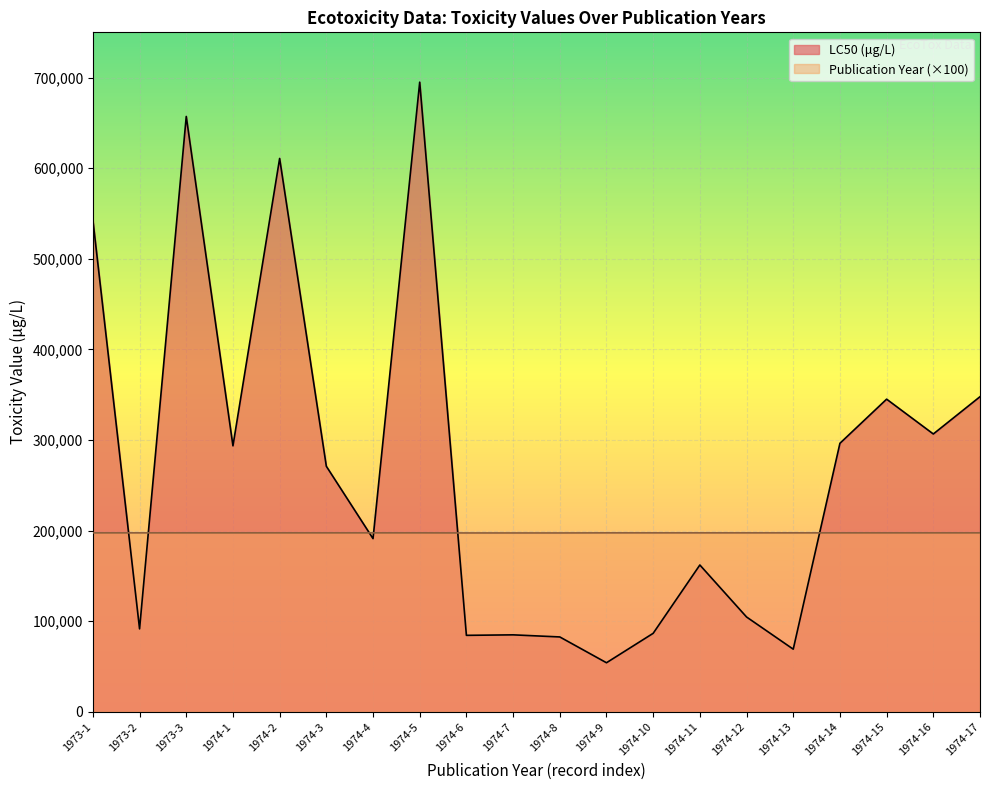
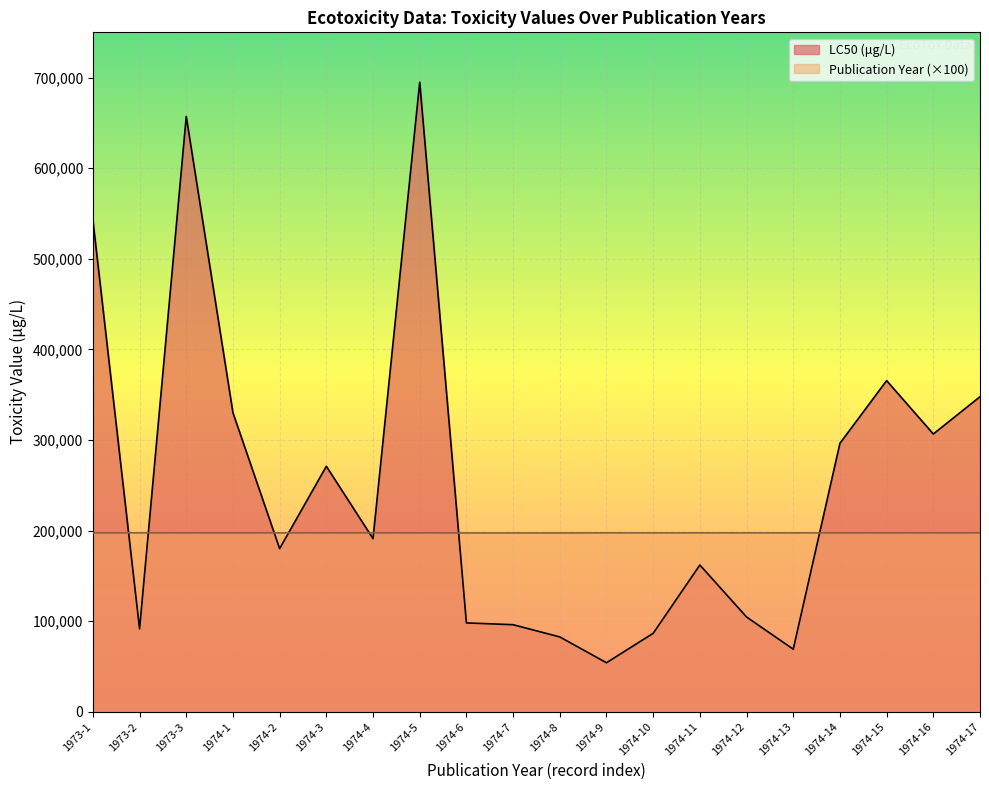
LC50 (μg/L), 1974-1: 290,000 -> 330,000
LC50 (μg/L), 1974-2: 610,000 -> 180,000
LC50 (μg/L), 1974-6: 80,000 -> 100,000
LC50 (μg/L), 1974-7: 80,000 -> 100,000
LC50 (μg/L), 1974-15: 350,000 -> 370,000
